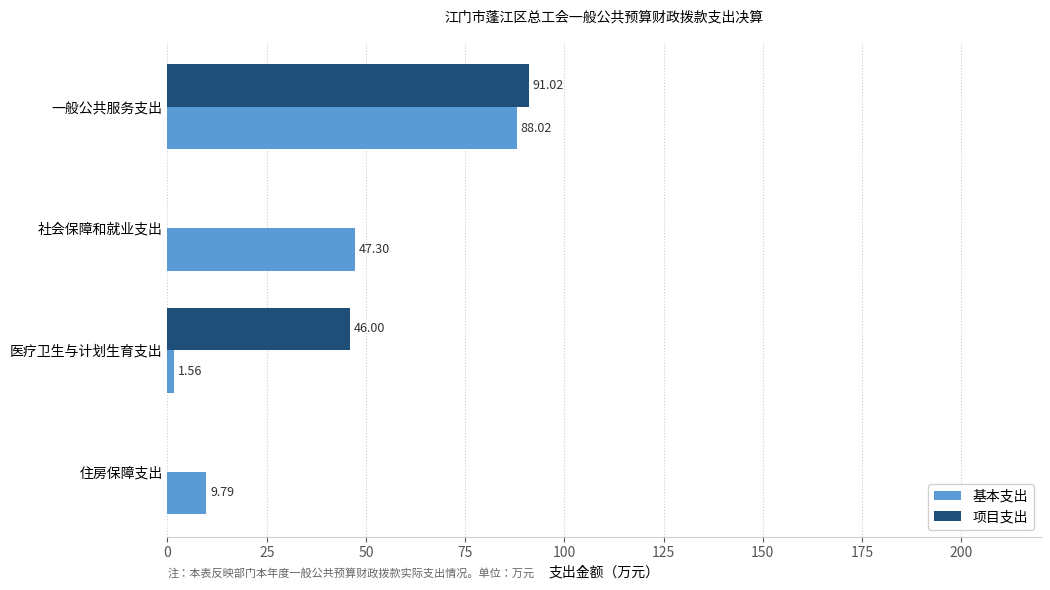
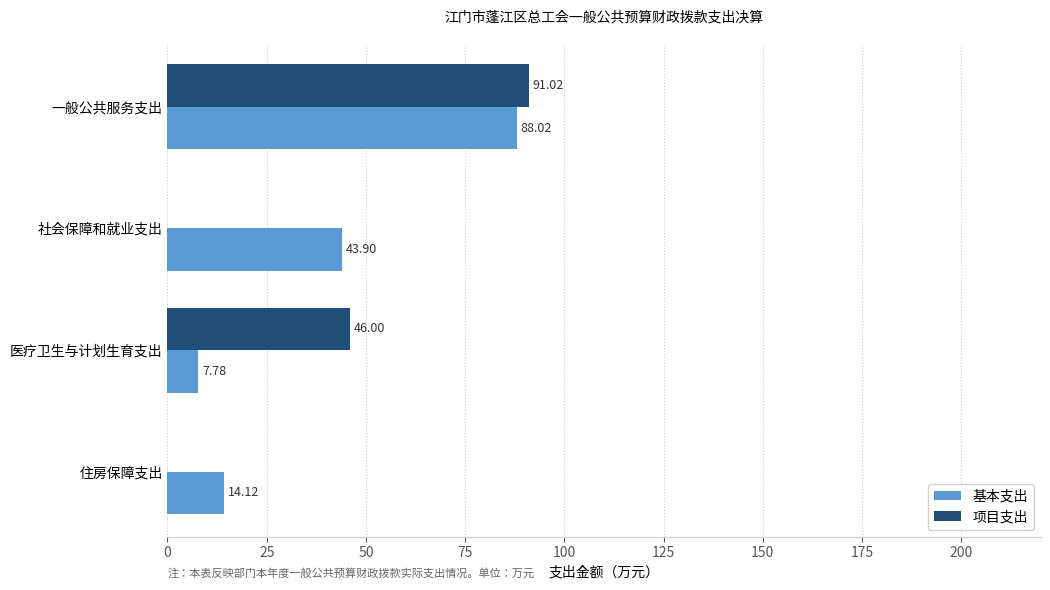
基本支出, 社会保障和就业支出: 47.30 -> 43.90
基本支出, 医疗卫生与计划生育支出: 1.56 -> 7.78
基本支出, 住房保障支出: 9.79 -> 14.12
